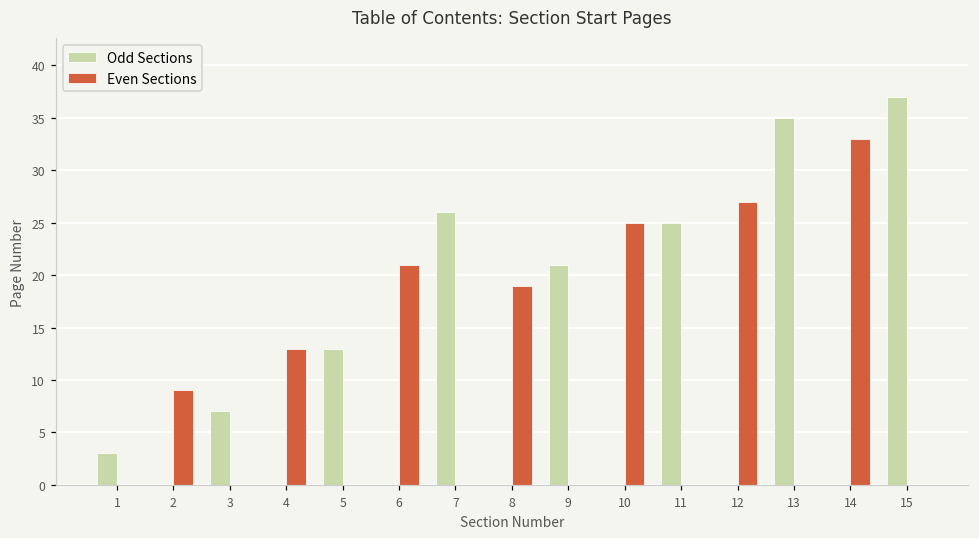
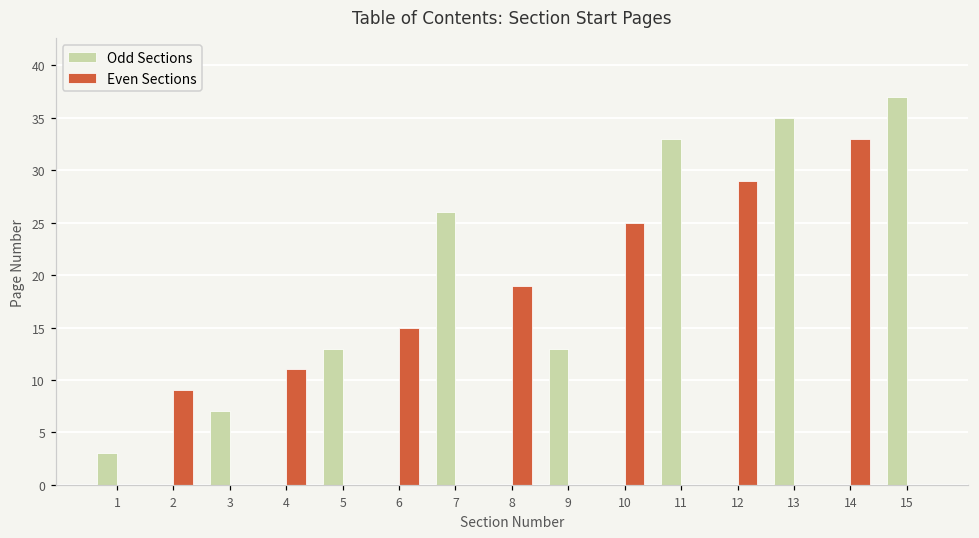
Even Sections, 4: 13 -> 11
Even Sections, 6: 21 -> 15
Odd Sections, 9: 21 -> 13
Odd Sections, 11: 25 -> 33
Even Sections, 12: 27 -> 29
